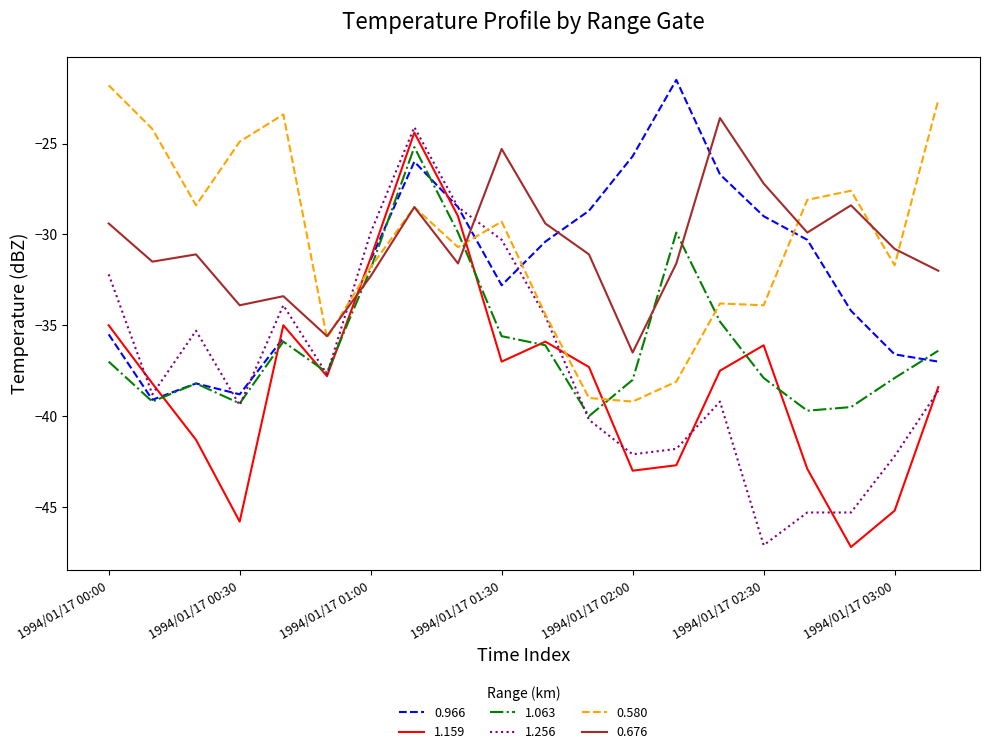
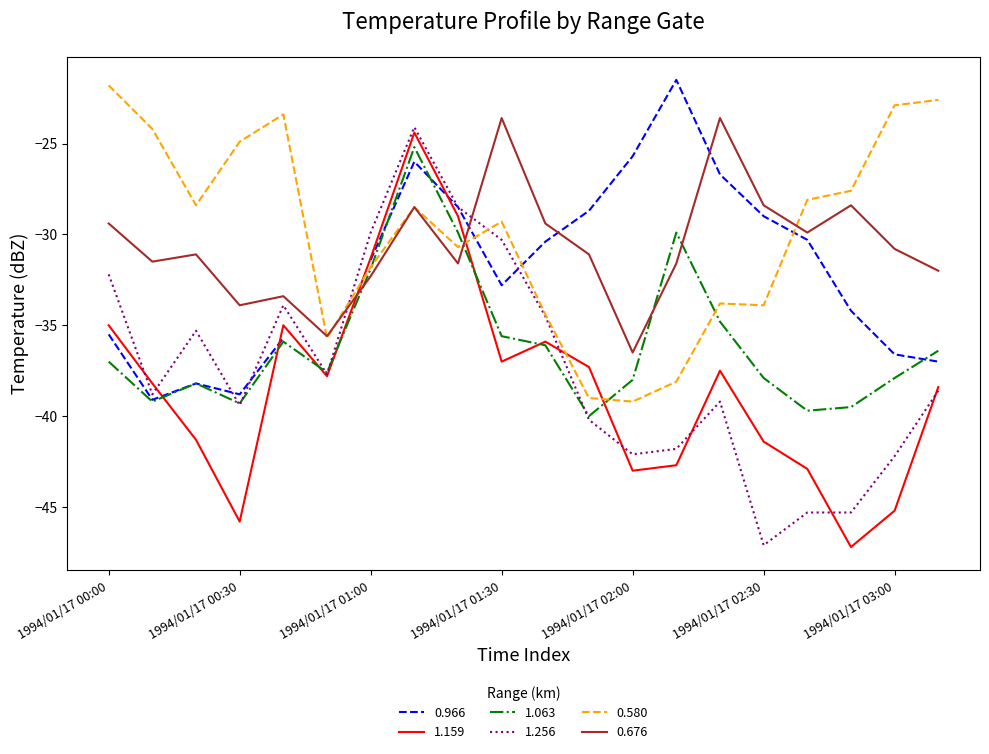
0.676, 1994/01/17 01:30: -25.3 -> -23.6
1.159, 1994/01/17 02:30: -36.1 -> -41.4
0.676, 1994/01/17 02:30: -27.2 -> -28.4
0.580, 1994/01/17 03:00: -31.7 -> -22.9
